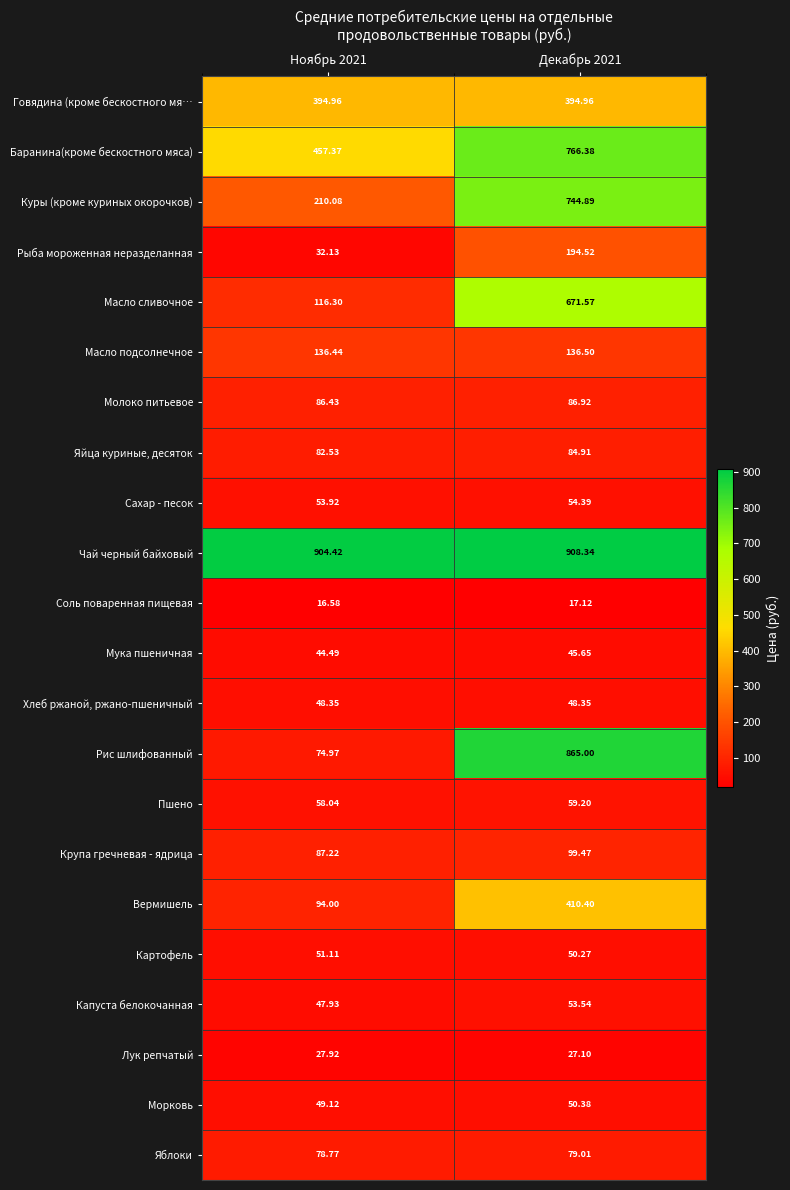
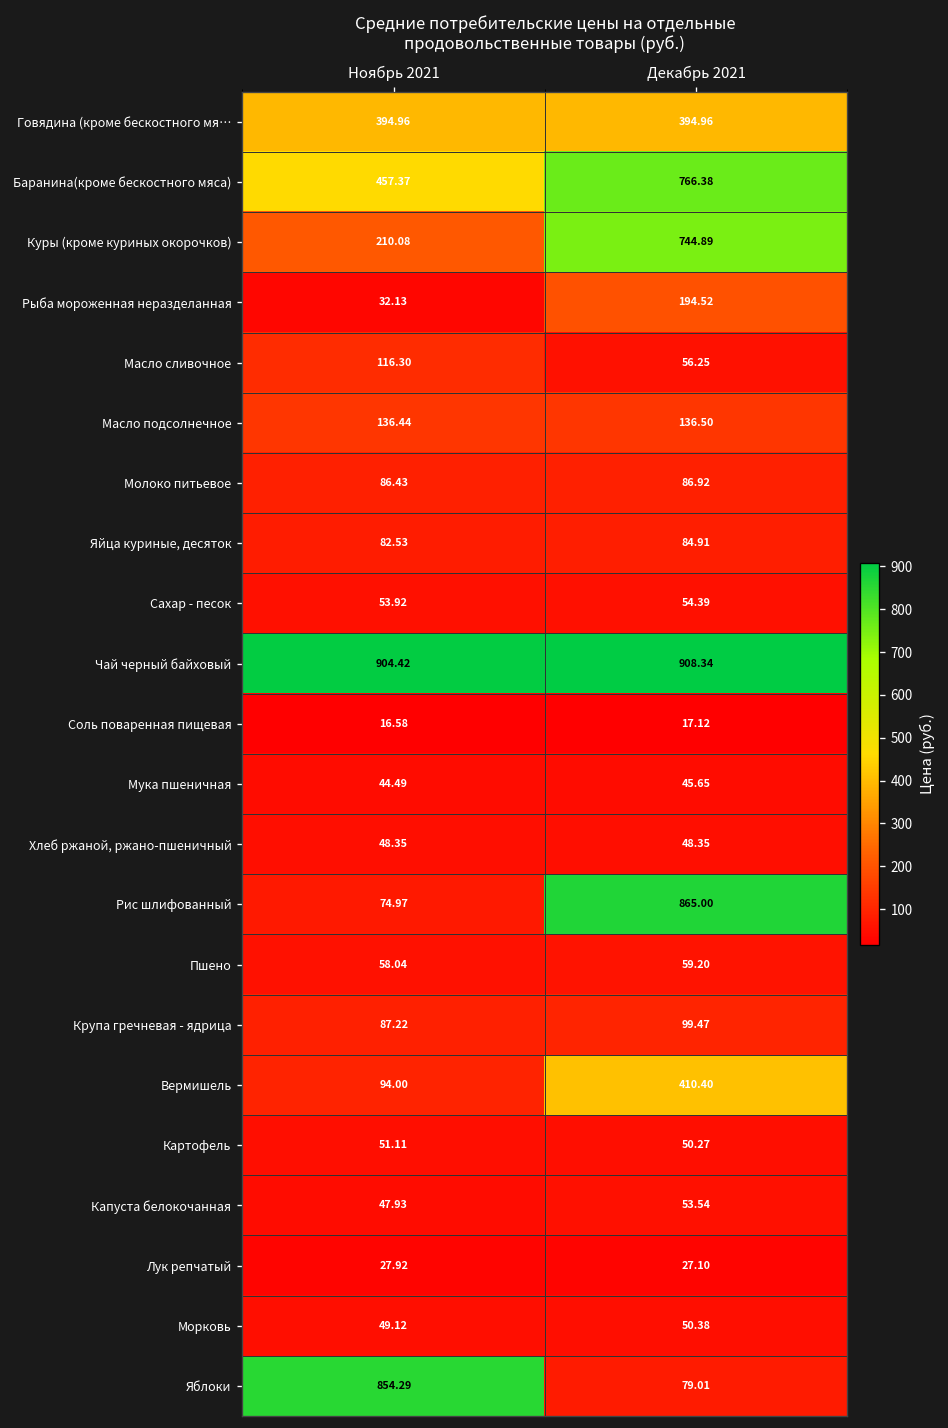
Масло сливочное, Декабрь 2021: 671.57 -> 56.25
Яблоки, Ноябрь 2021: 78.77 -> 854.29
